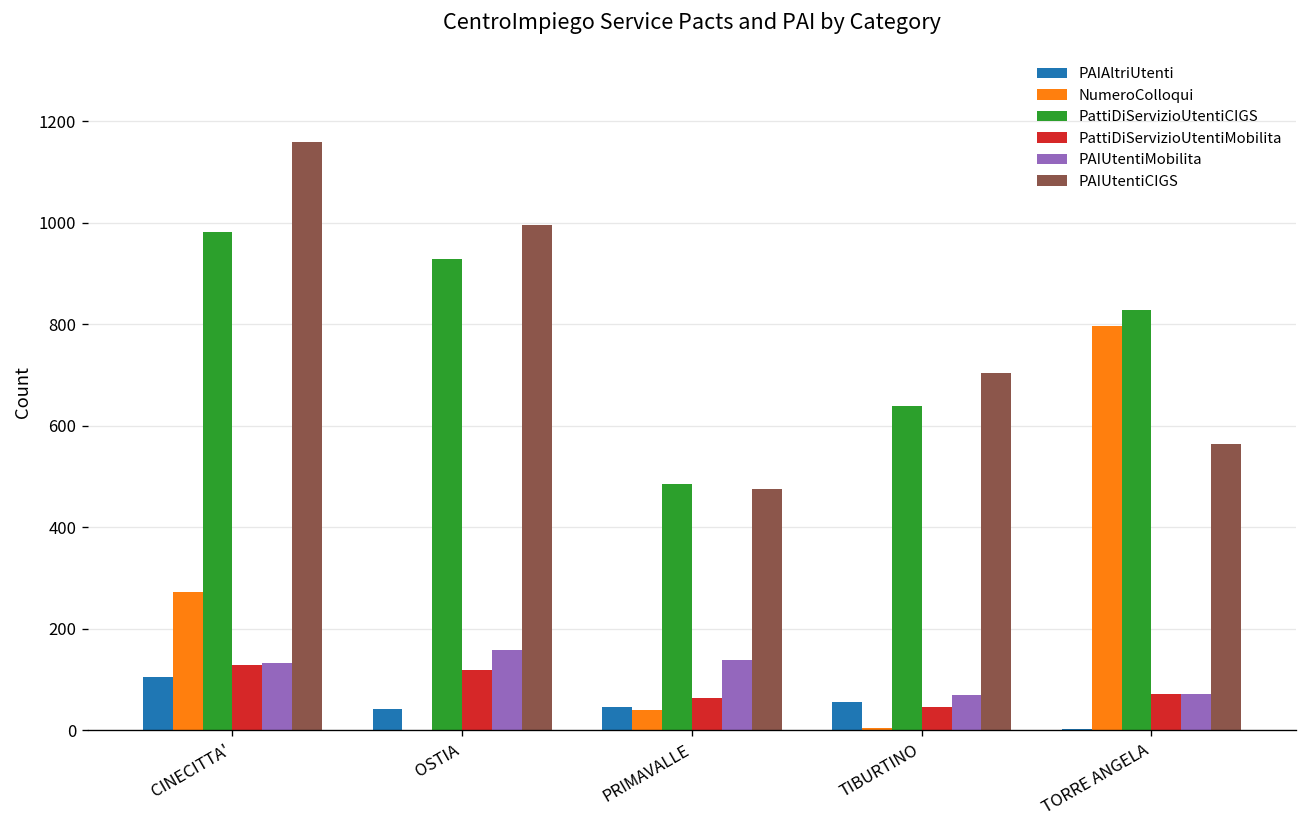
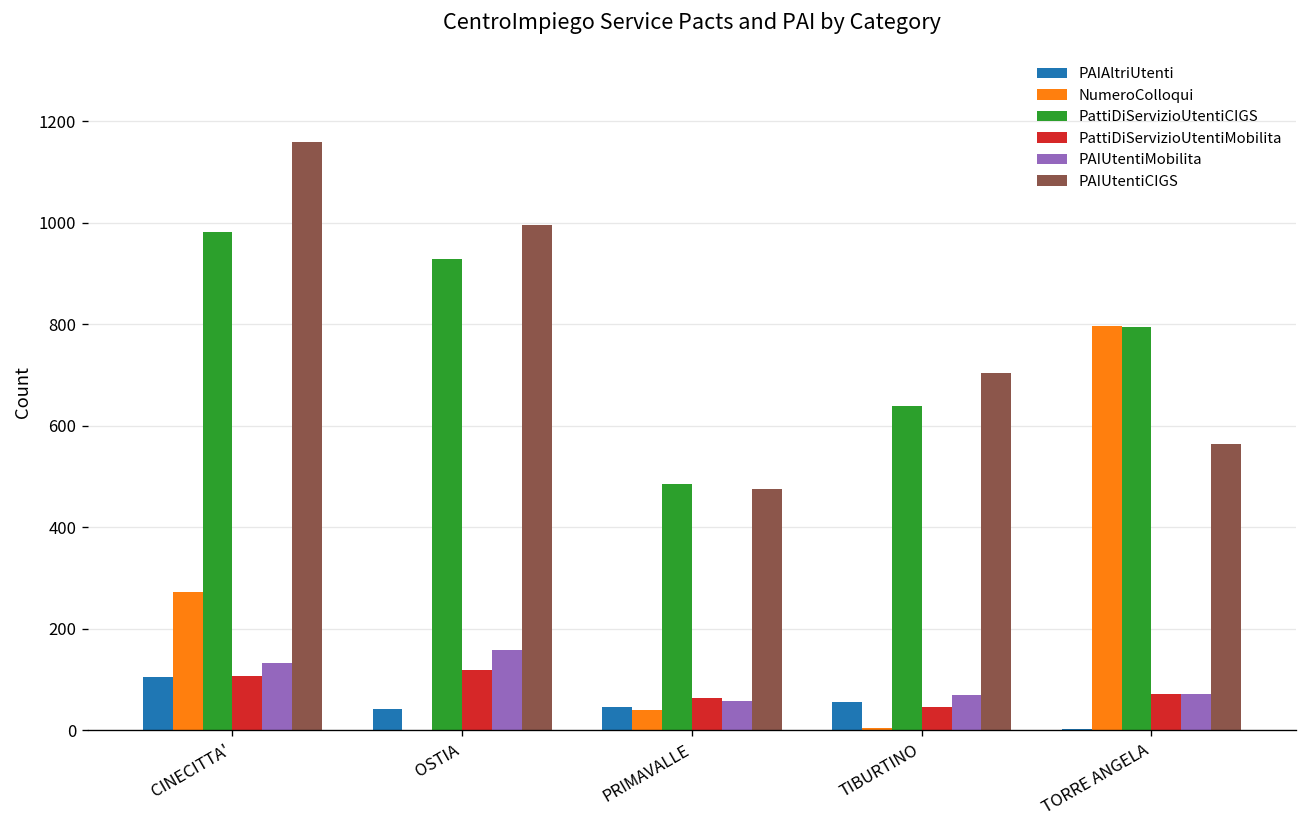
PattiDiServizioUtentiMobilita, CINECITTA': 130 -> 110
PAIUtentiMobilita, PRIMAVALLE: 140 -> 60
PattiDiServizioUtentiCIGS, TORRE ANGELA: 830 -> 790
